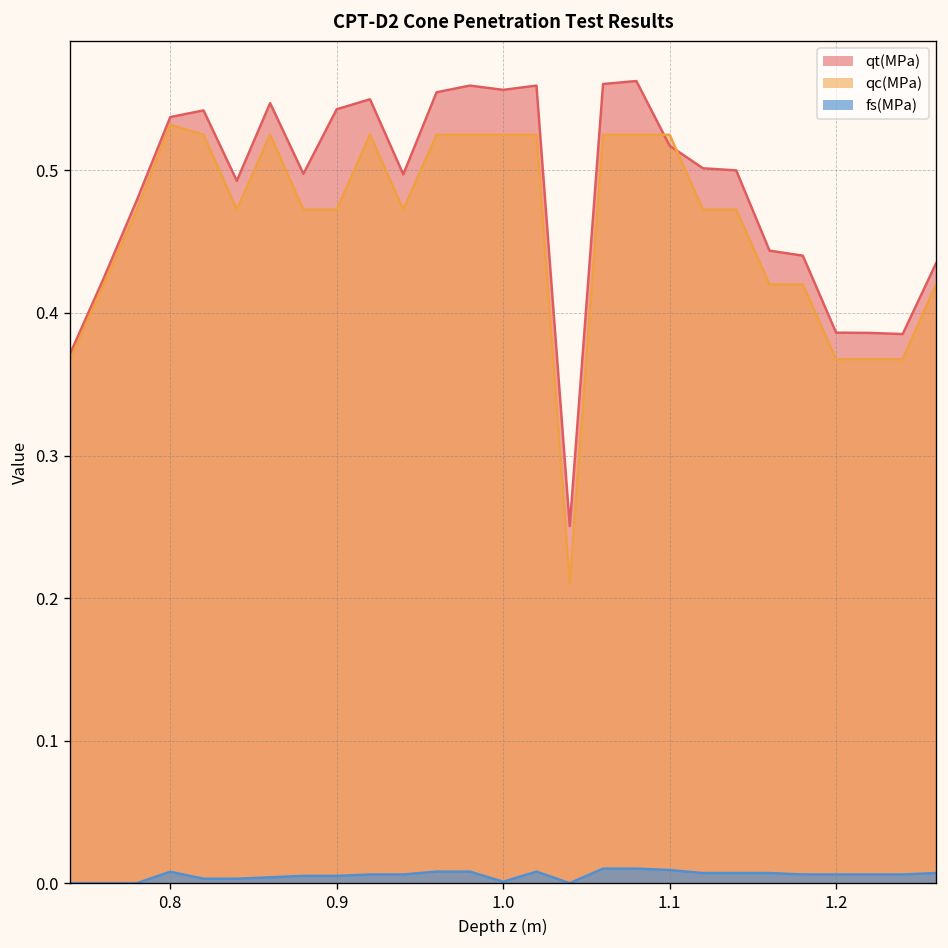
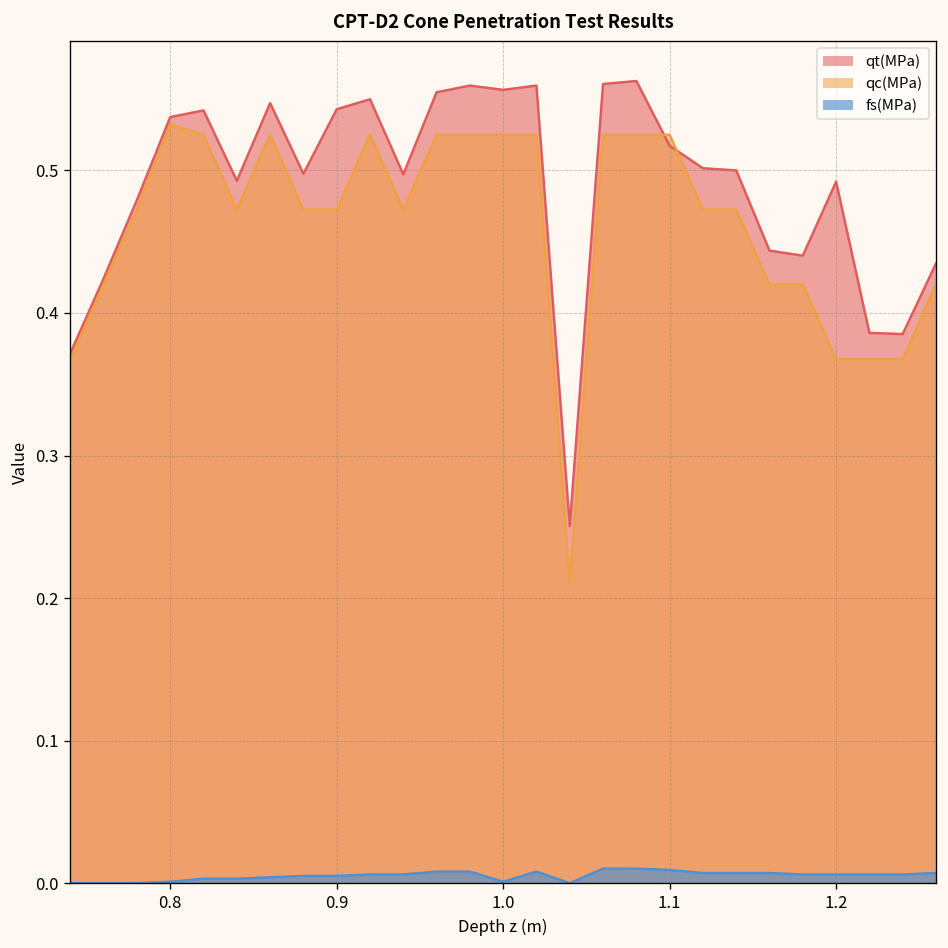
fs(MPa), 0.8: 0.008 -> 0.001
qt(MPa), 1.2: 0.386 -> 0.492
